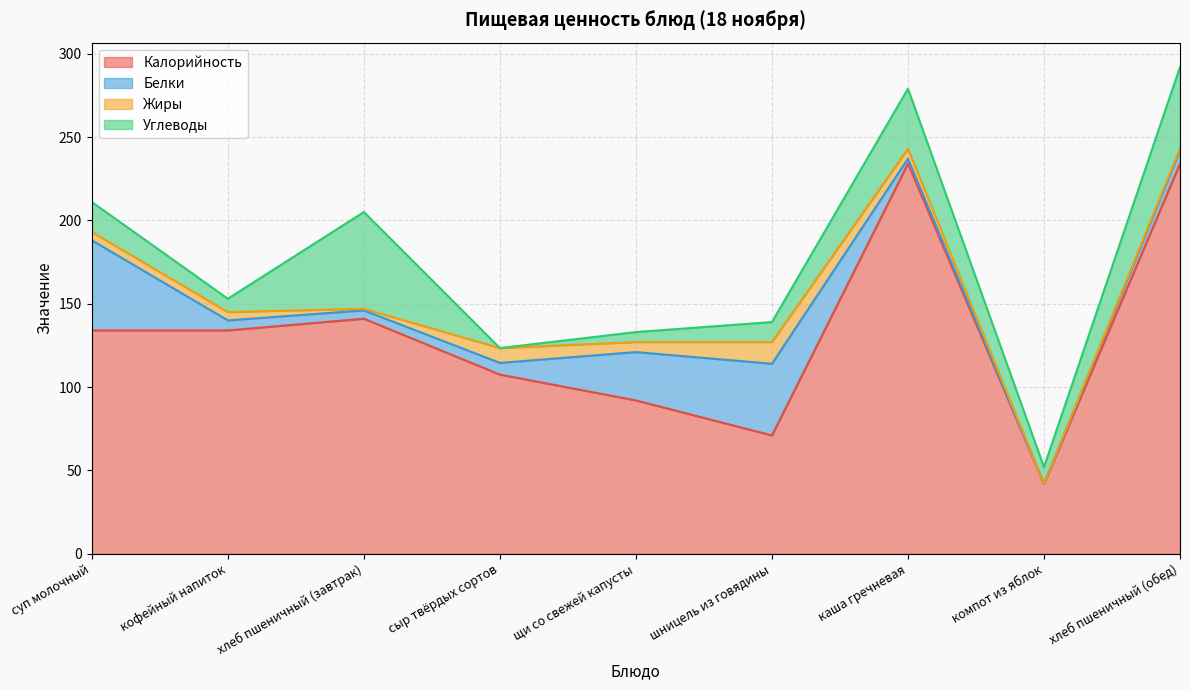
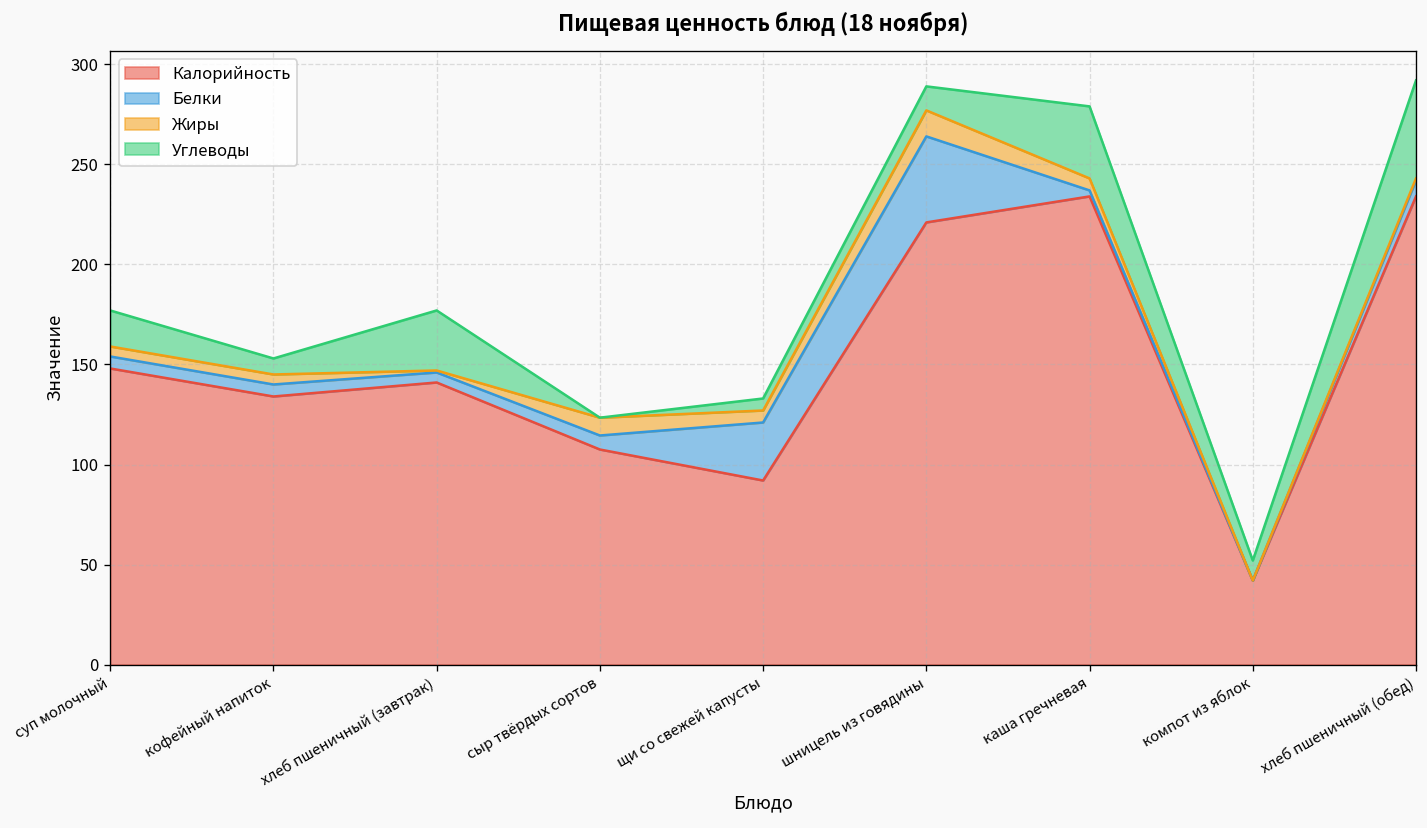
Калорийность, суп молочный: 134 -> 148
Белки, суп молочный: 54 -> 6
Углеводы, хлеб пшеничный (завтрак): 58 -> 30
Калорийность, шницель из говядины: 71 -> 221
